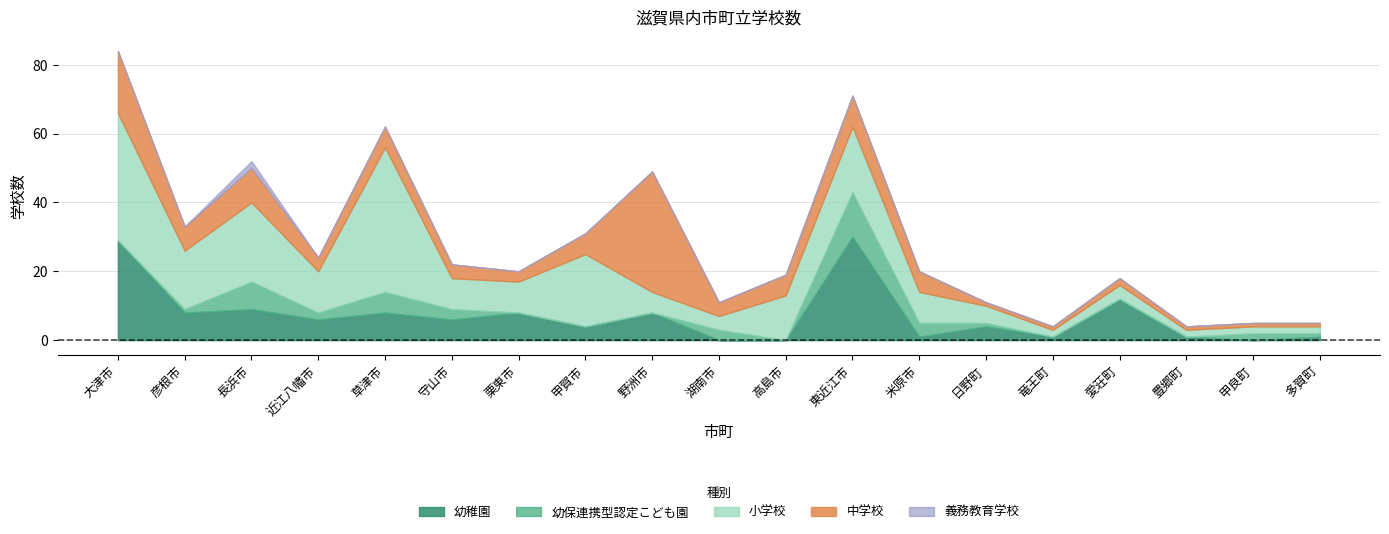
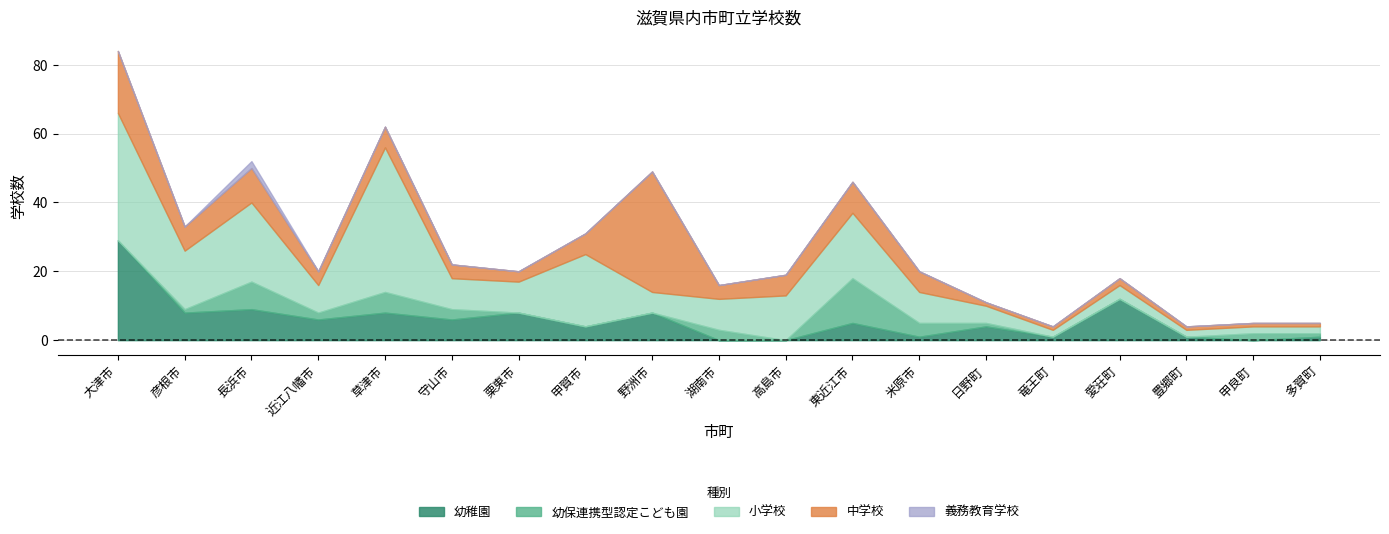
小学校, 近江八幡市: 12 -> 8
小学校, 湖南市: 4 -> 9
幼稚園, 東近江市: 30 -> 5
